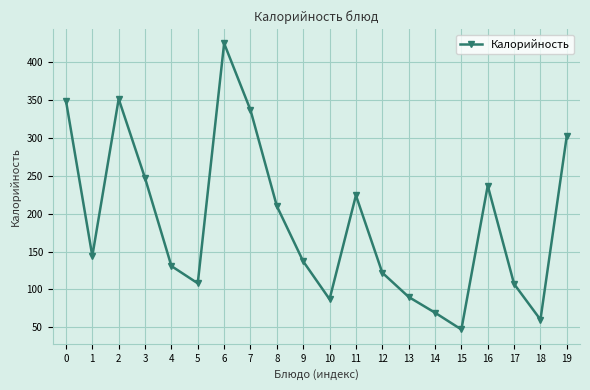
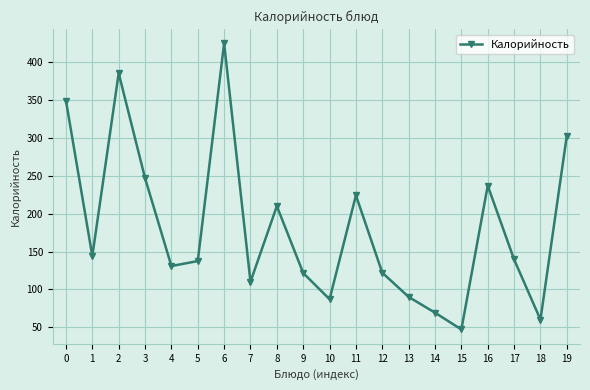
2: 350 -> 390
5: 110 -> 140
7: 340 -> 110
9: 140 -> 120
17: 110 -> 140
